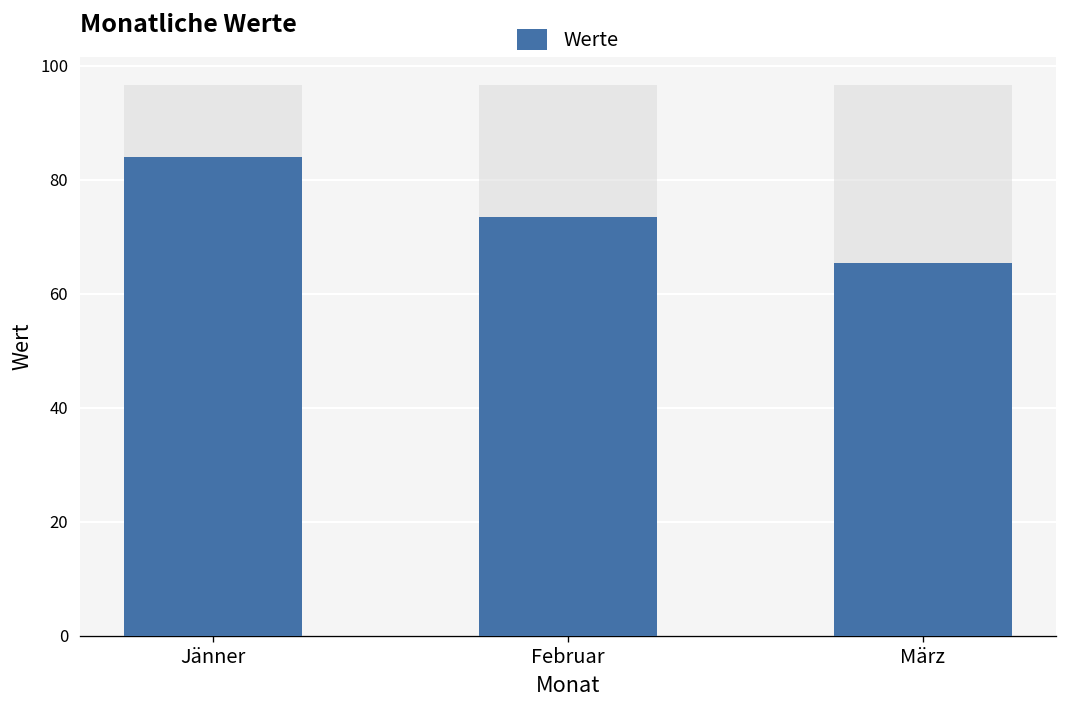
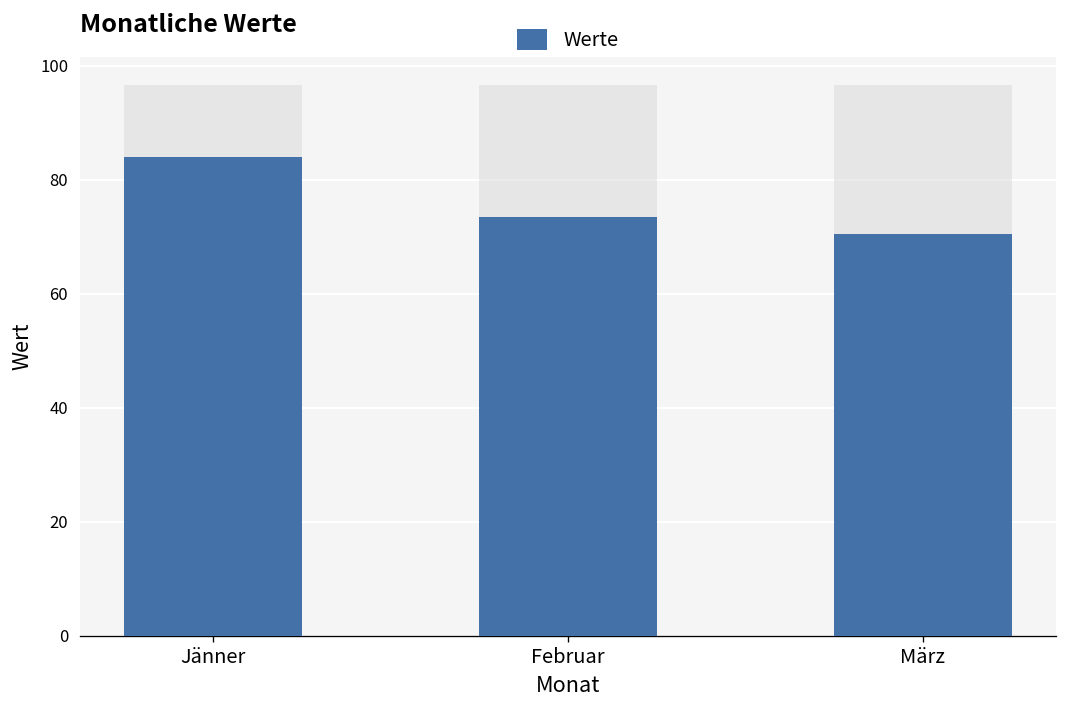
Werte, März: 65 -> 71
